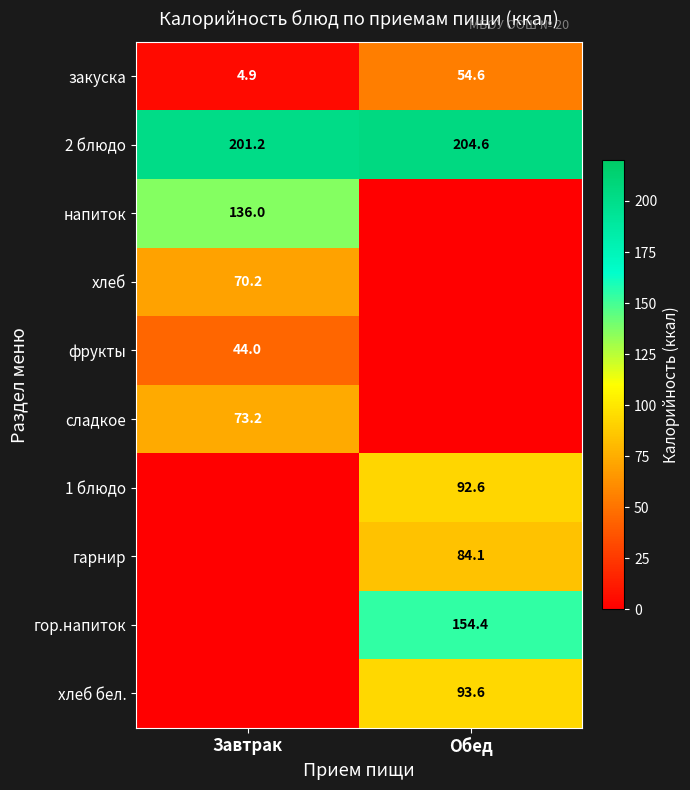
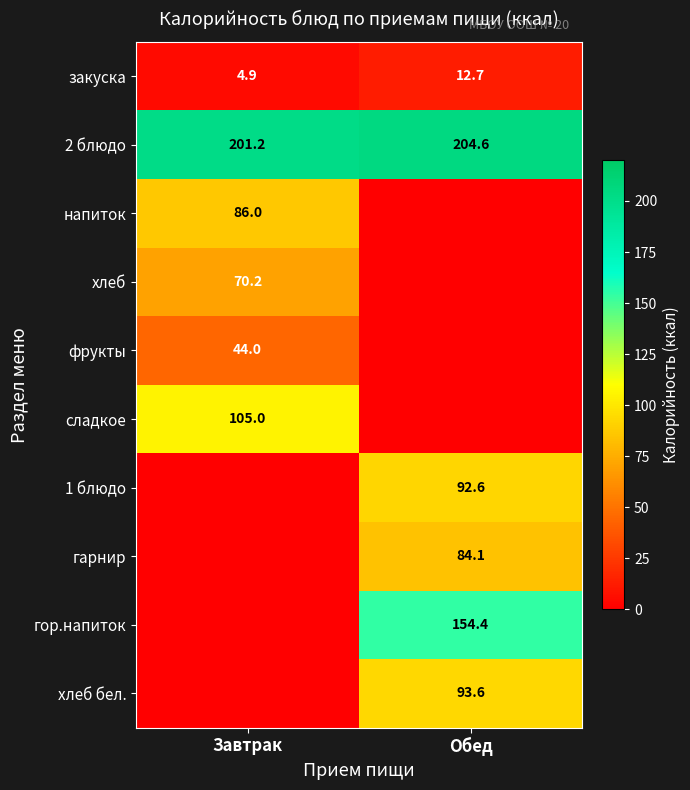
закуска, Обед: 54.6 -> 12.7
напиток, Завтрак: 136.0 -> 86.0
сладкое, Завтрак: 73.2 -> 105.0
